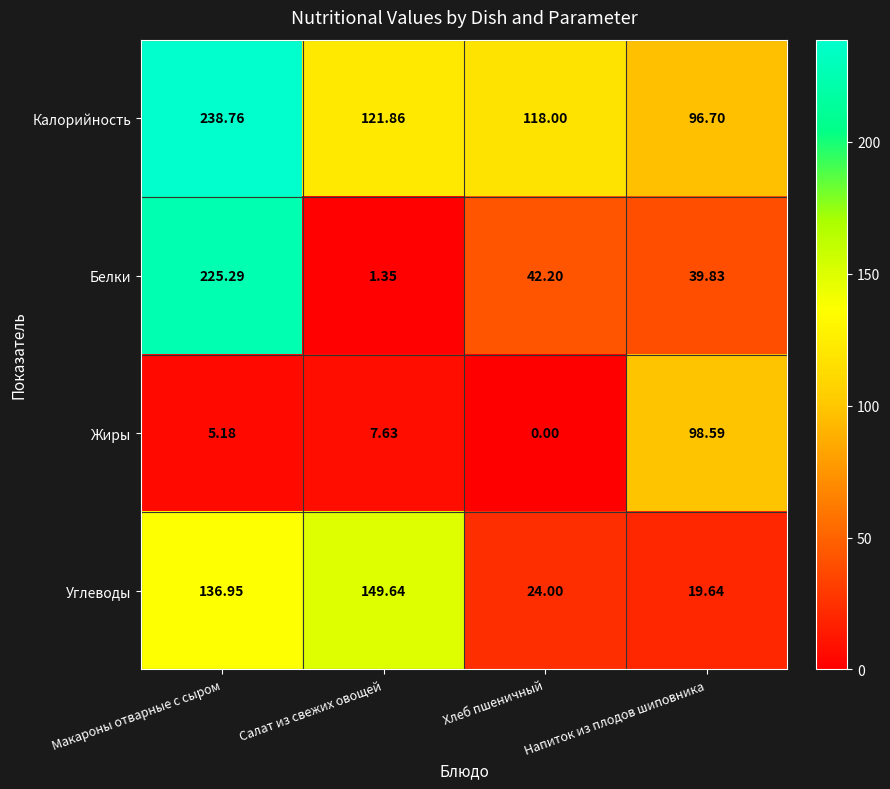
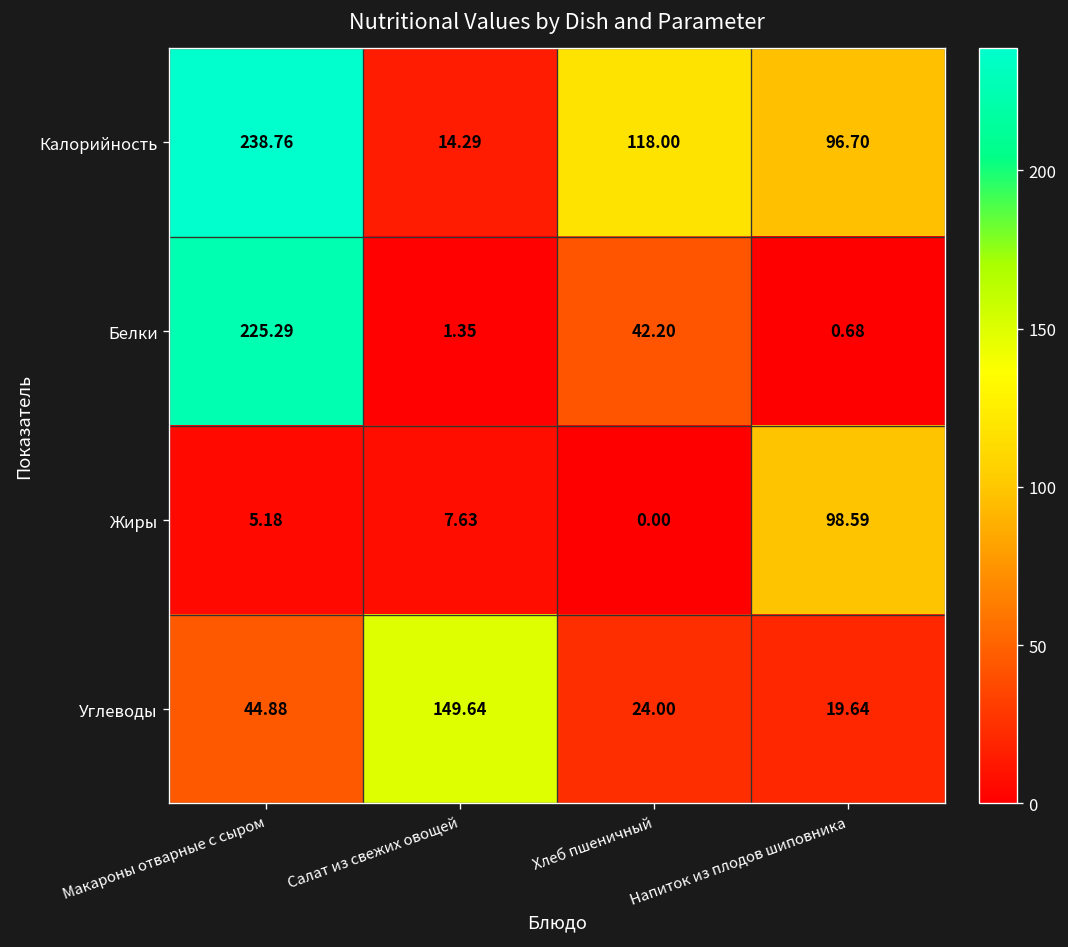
Калорийность, Салат из свежих овощей: 121.86 -> 14.29
Белки, Напиток из плодов шиповника: 39.83 -> 0.68
Углеводы, Макароны отварные с сыром: 136.95 -> 44.88
